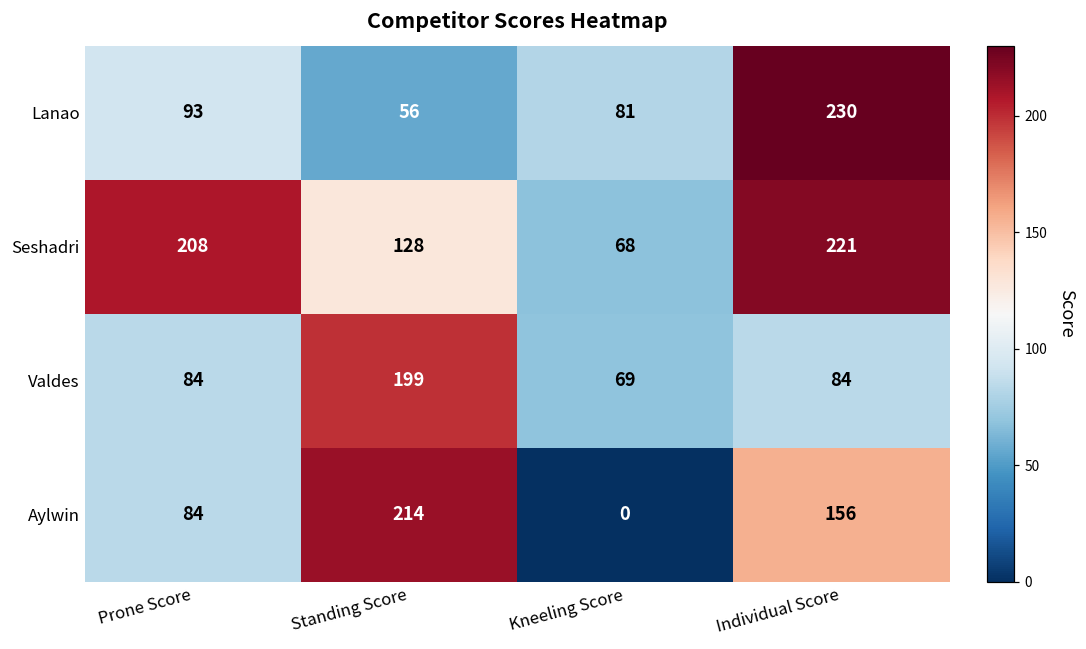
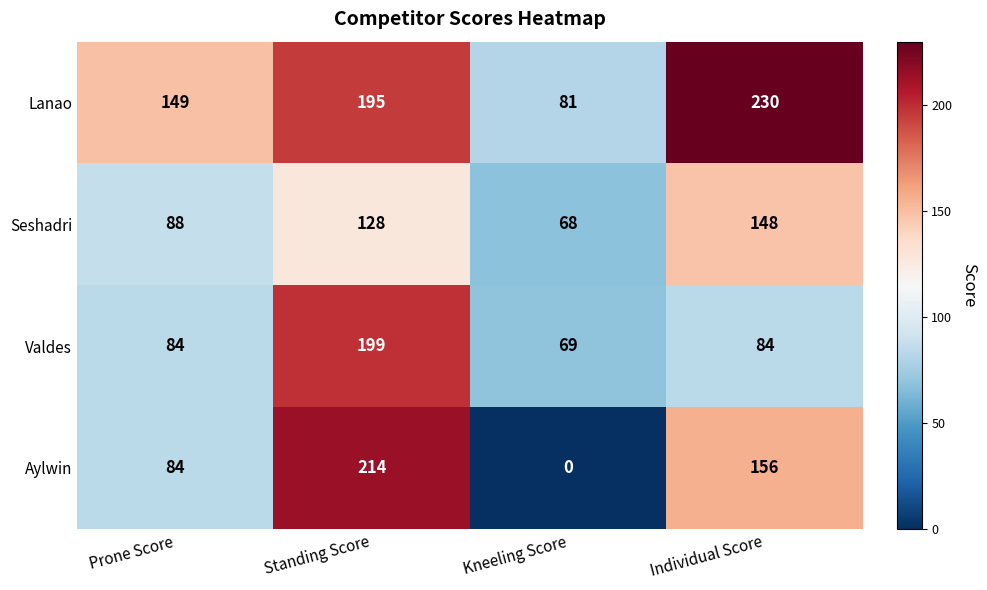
Lanao, Prone Score: 93 -> 149
Lanao, Standing Score: 56 -> 195
Seshadri, Prone Score: 208 -> 88
Seshadri, Individual Score: 221 -> 148
